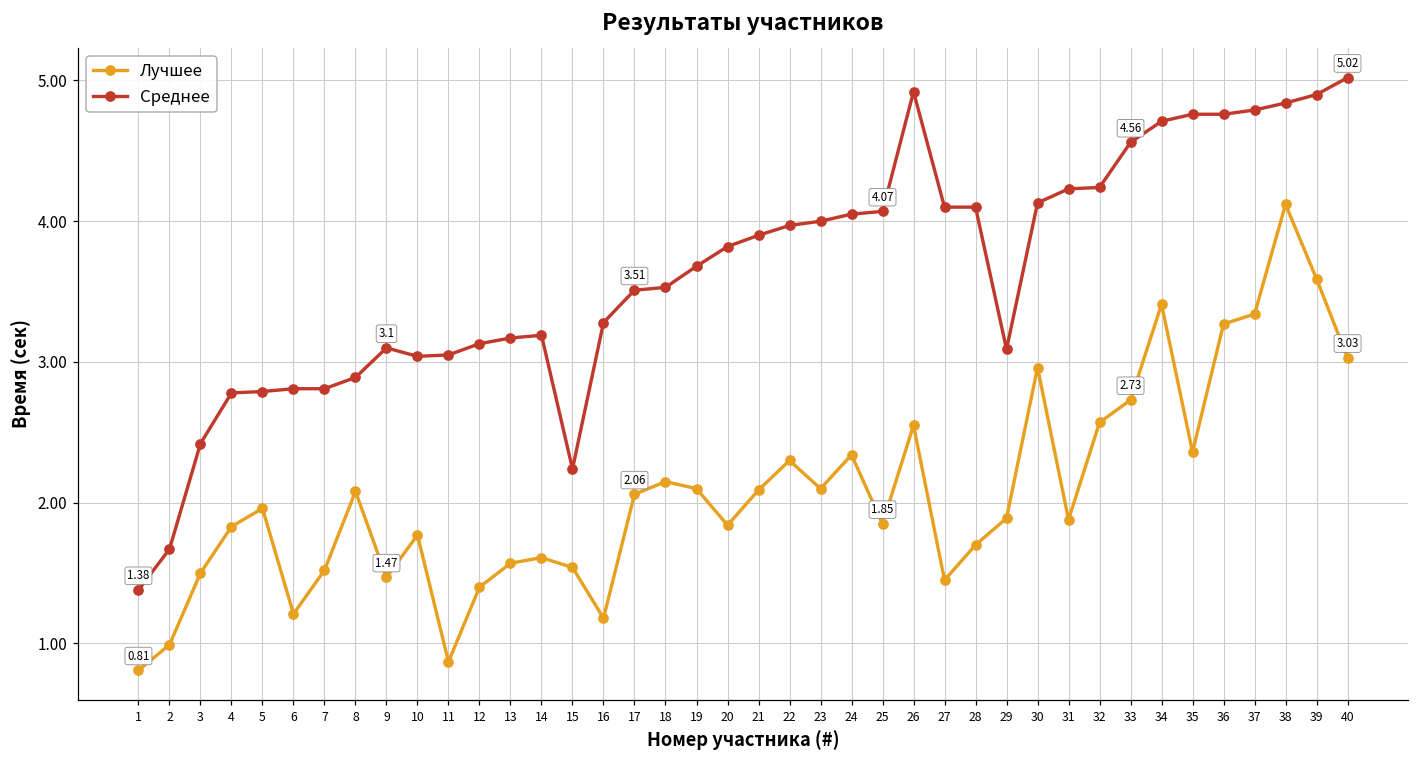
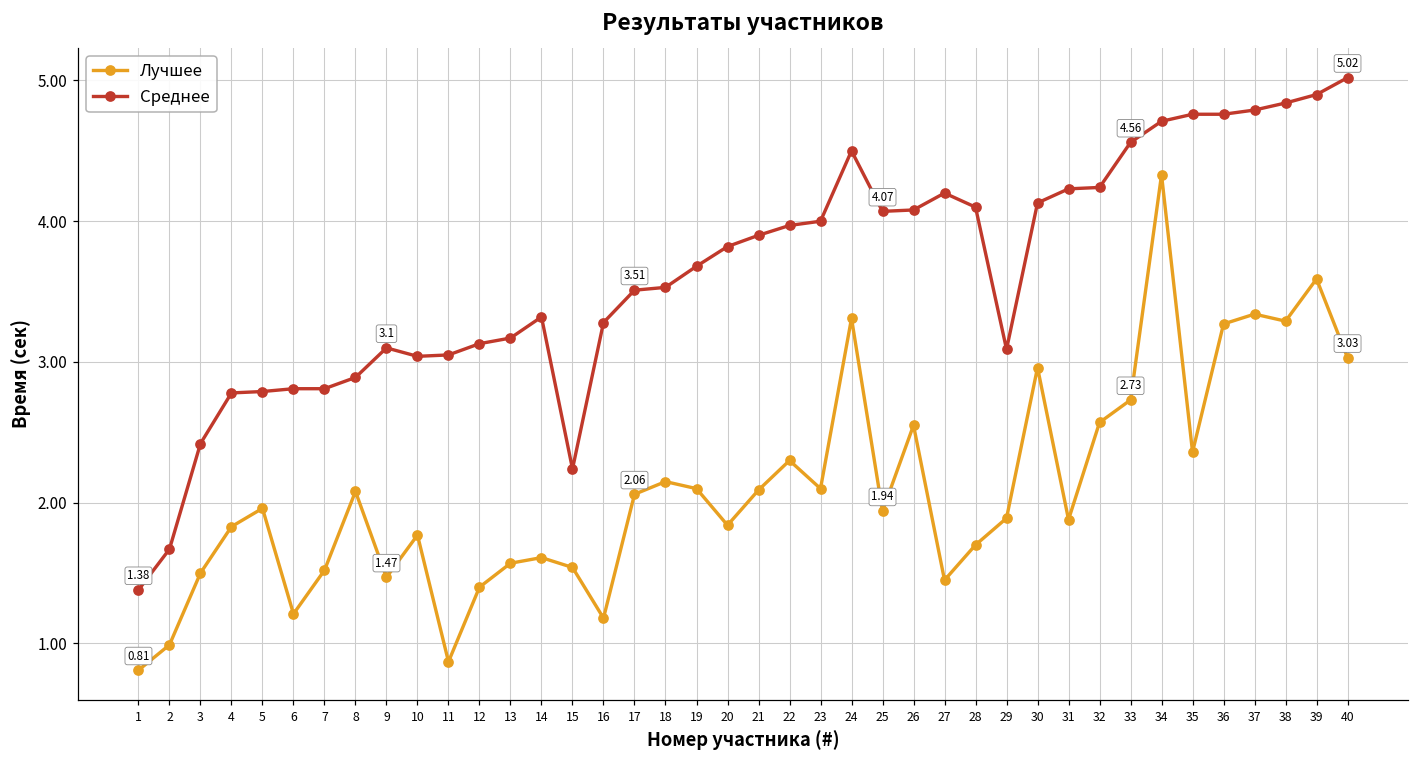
Среднее, 14: 3.19 -> 3.32
Лучшее, 24: 2.34 -> 3.31
Среднее, 24: 4.05 -> 4.50
Лучшее, 25: 1.85 -> 1.94
Среднее, 26: 4.92 -> 4.08
Среднее, 27: 4.1 -> 4.2
Лучшее, 34: 3.41 -> 4.33
Лучшее, 38: 4.12 -> 3.29
